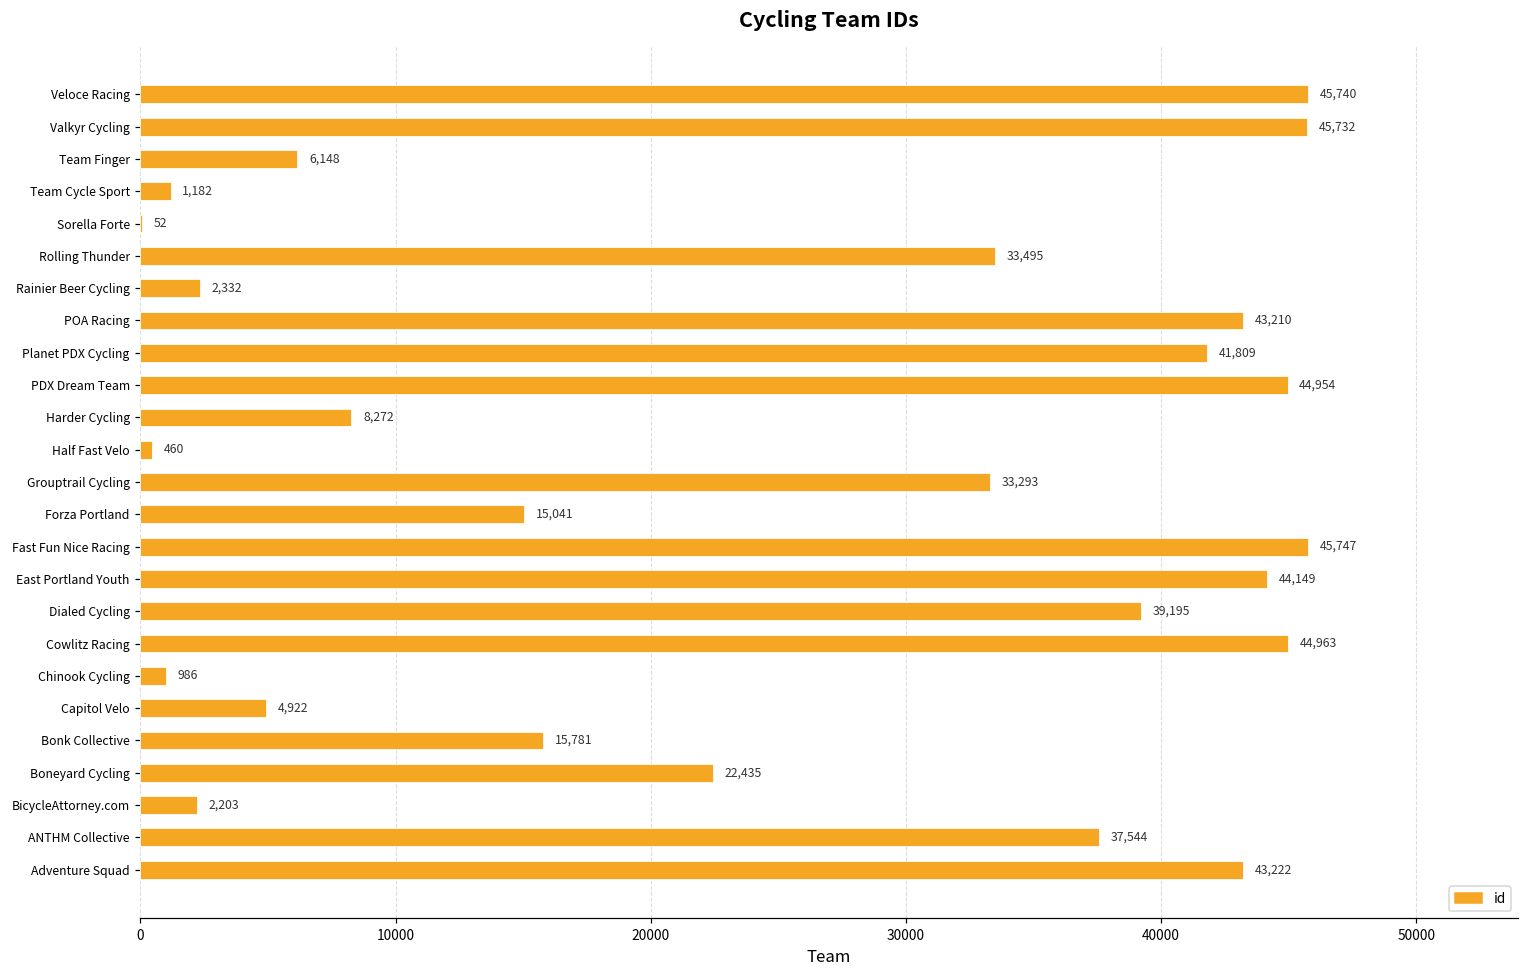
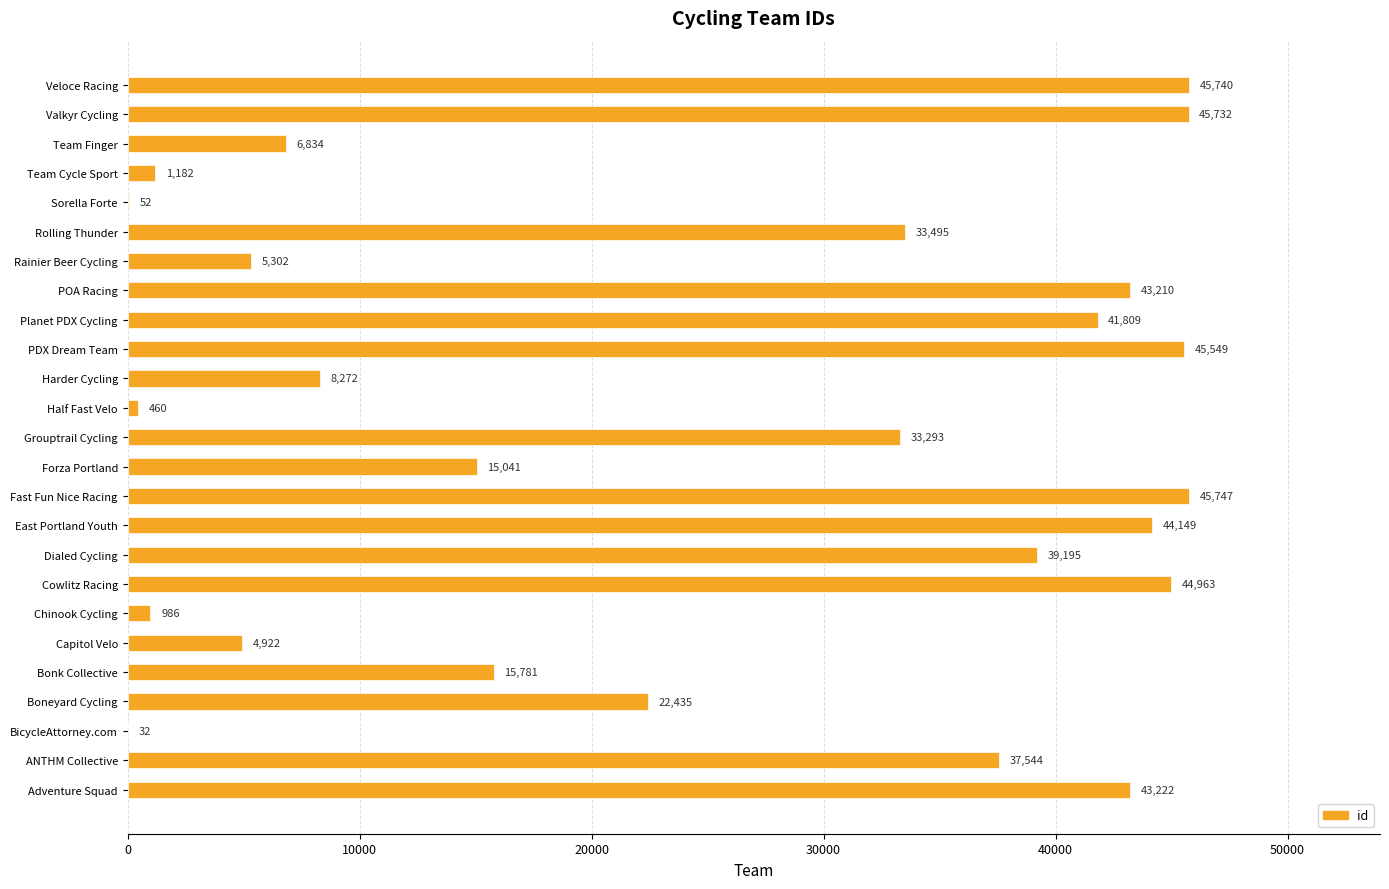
Team Finger: 6,148 -> 6,834
Rainier Beer Cycling: 2,332 -> 5,302
PDX Dream Team: 44,954 -> 45,549
BicycleAttorney.com: 2,203 -> 32
